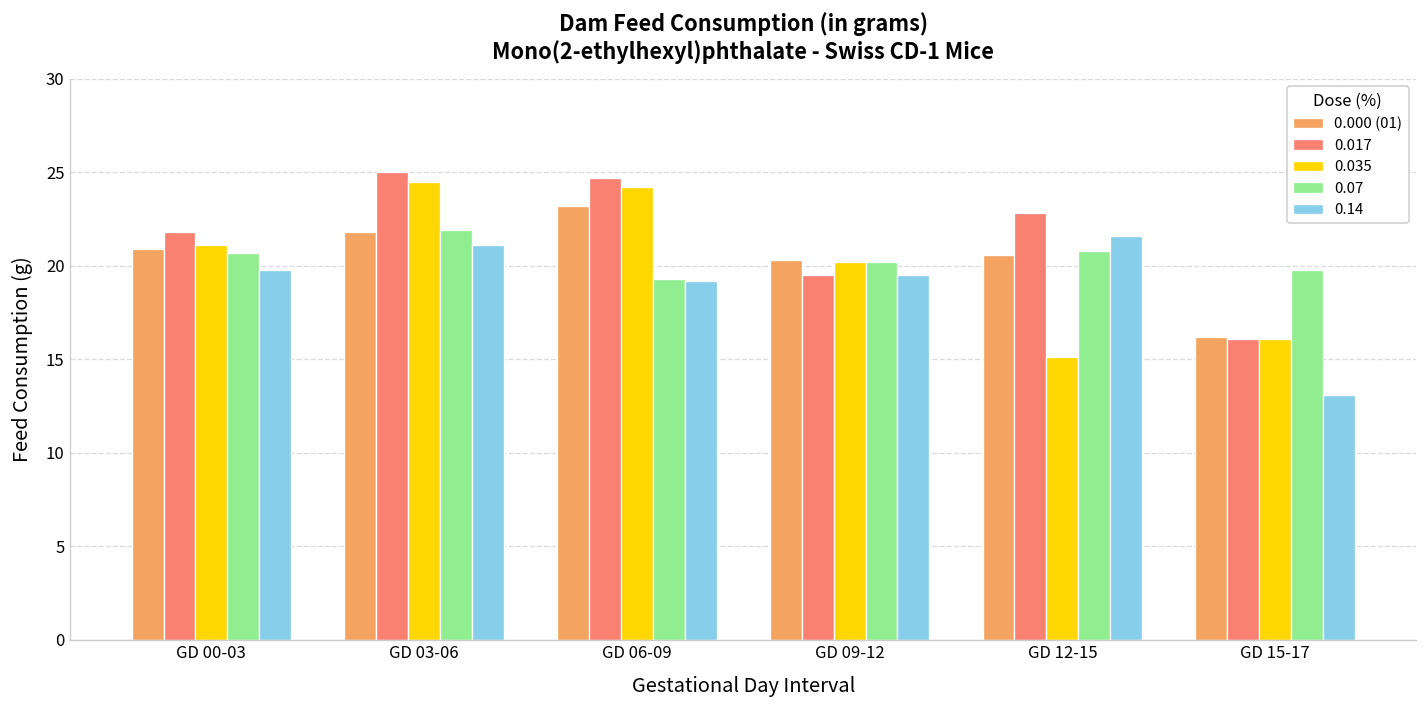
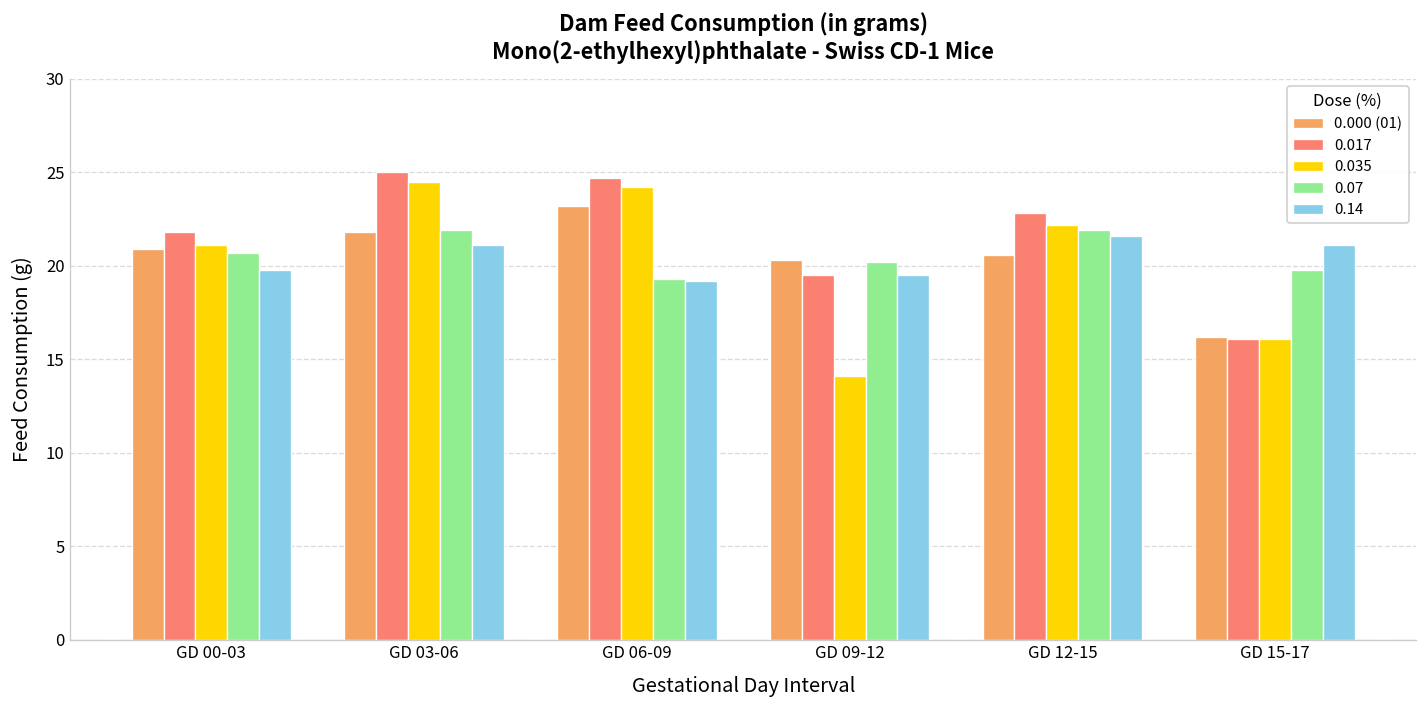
0.035, GD 09-12: 20.2 -> 14.1
0.035, GD 12-15: 15.1 -> 22.2
0.07, GD 12-15: 20.8 -> 21.9
0.14, GD 15-17: 13.1 -> 21.1
